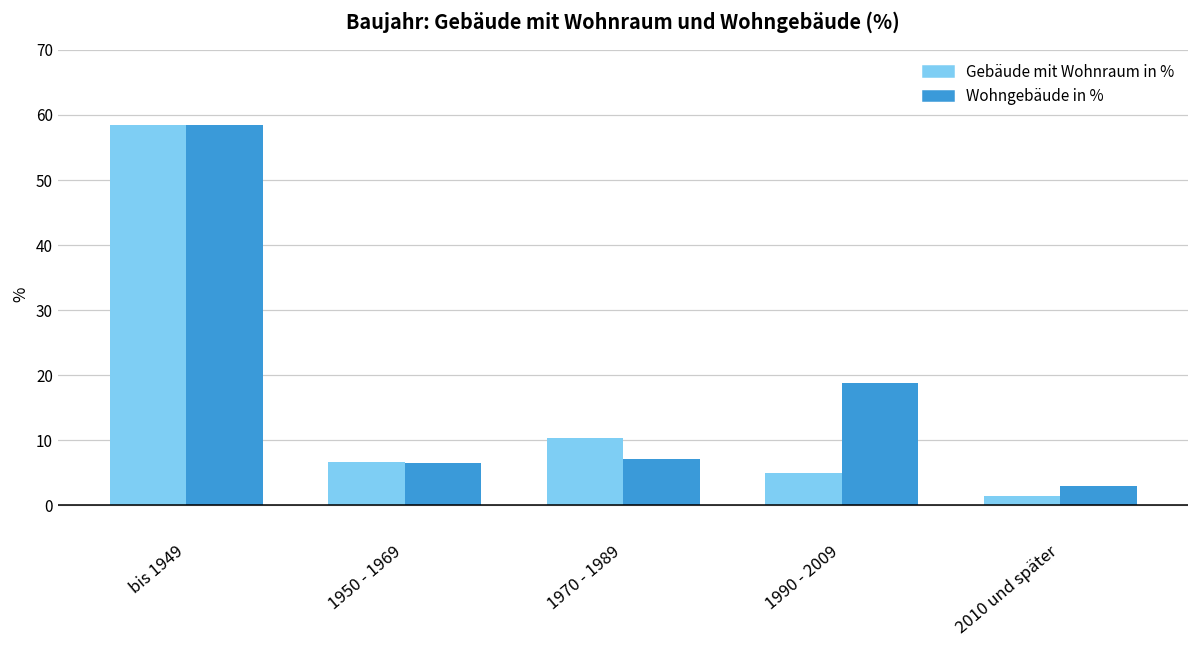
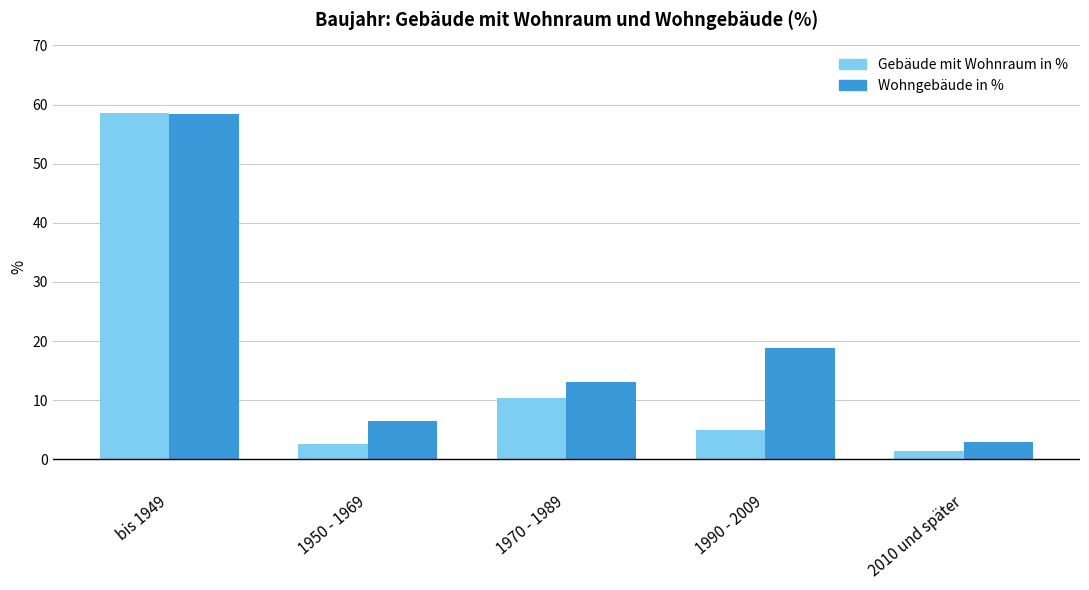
Gebäude mit Wohnraum in %, 1950 - 1969: 7 -> 3
Wohngebäude in %, 1970 - 1989: 7 -> 13
